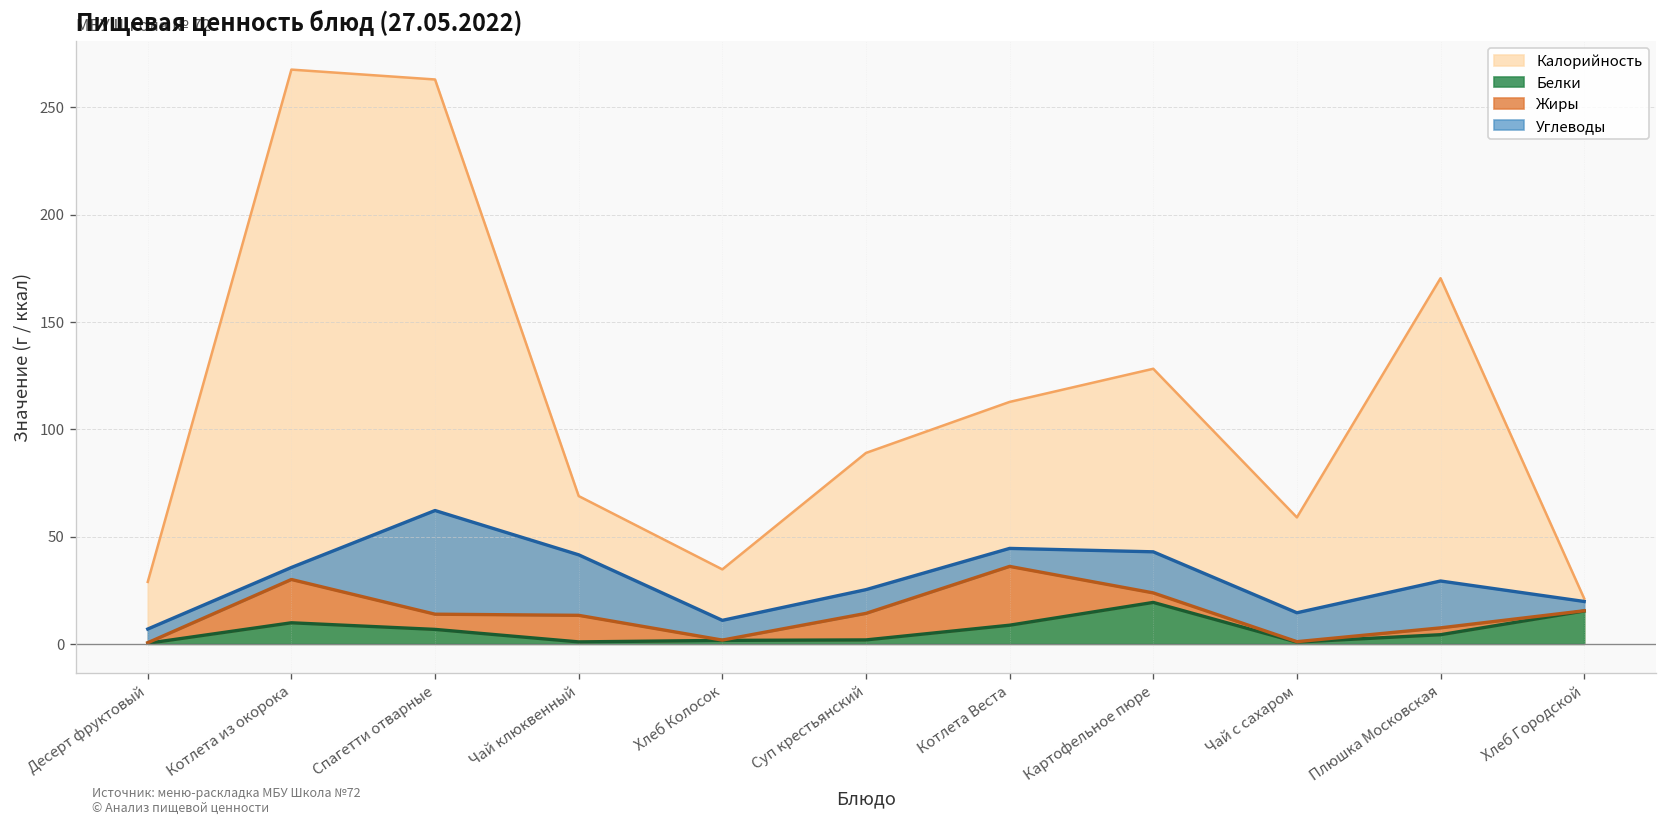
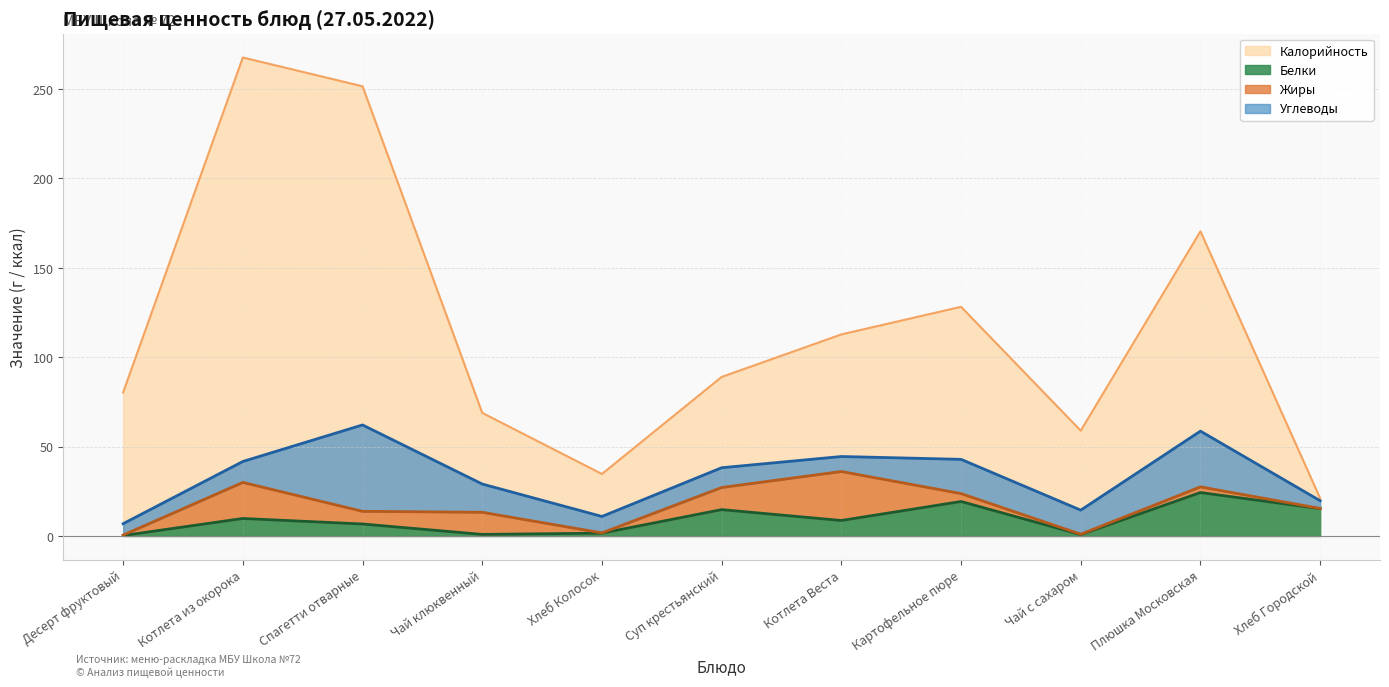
Калорийность, Десерт фруктовый: 29 -> 80
Углеводы, Котлета из окорока: 6 -> 12
Калорийность, Спагетти отварные: 263 -> 252
Углеводы, Чай клюквенный: 28 -> 16
Белки, Суп крестьянский: 2 -> 15
Белки, Плюшка Московская: 4 -> 24
Углеводы, Плюшка Московская: 22 -> 31
